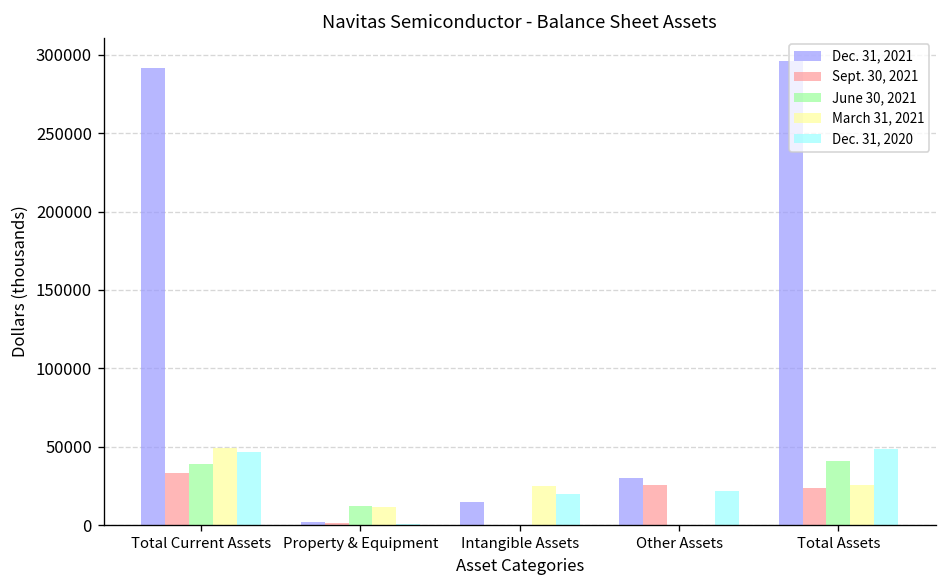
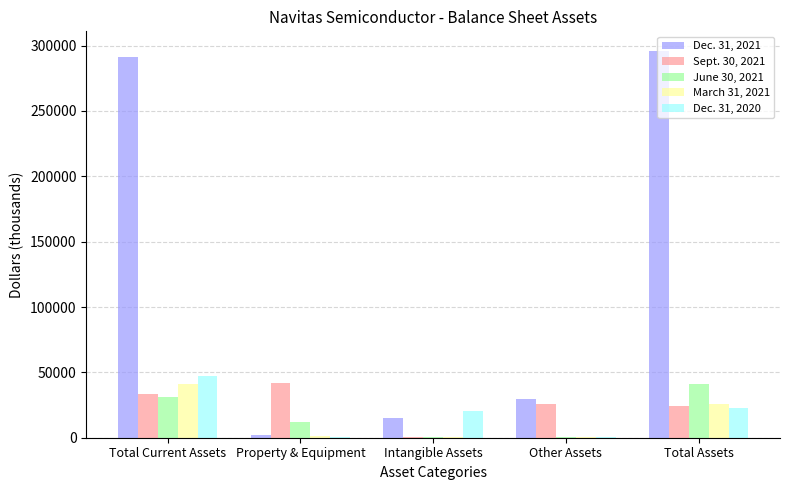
June 30, 2021, Total Current Assets: 39000 -> 31000
March 31, 2021, Total Current Assets: 49000 -> 41000
Sept. 30, 2021, Property & Equipment: 2000 -> 42000
March 31, 2021, Property & Equipment: 12000 -> 1000
March 31, 2021, Intangible Assets: 25000 -> 0
Dec. 31, 2020, Other Assets: 22000 -> 0
Dec. 31, 2020, Total Assets: 49000 -> 23000
